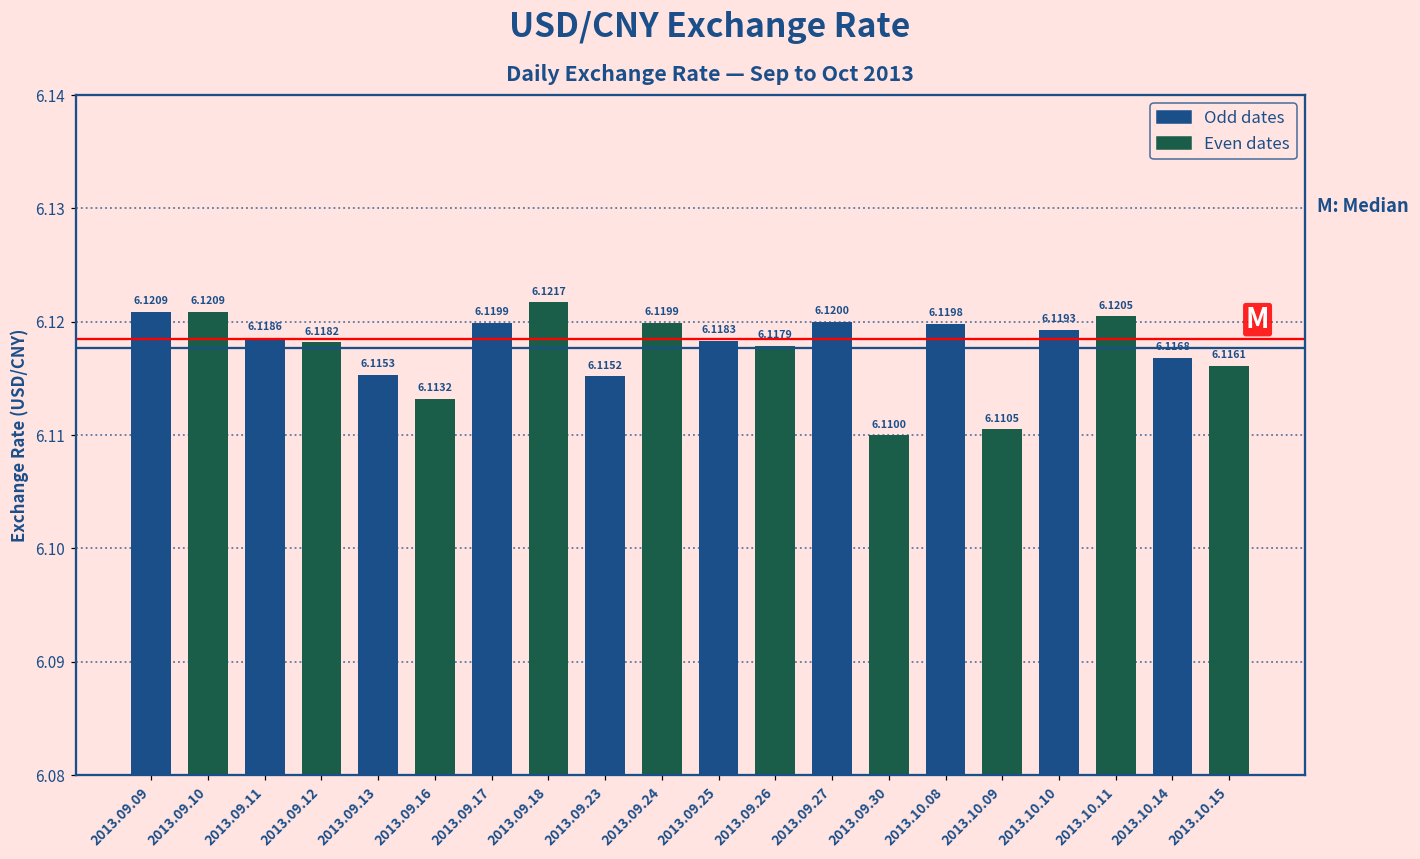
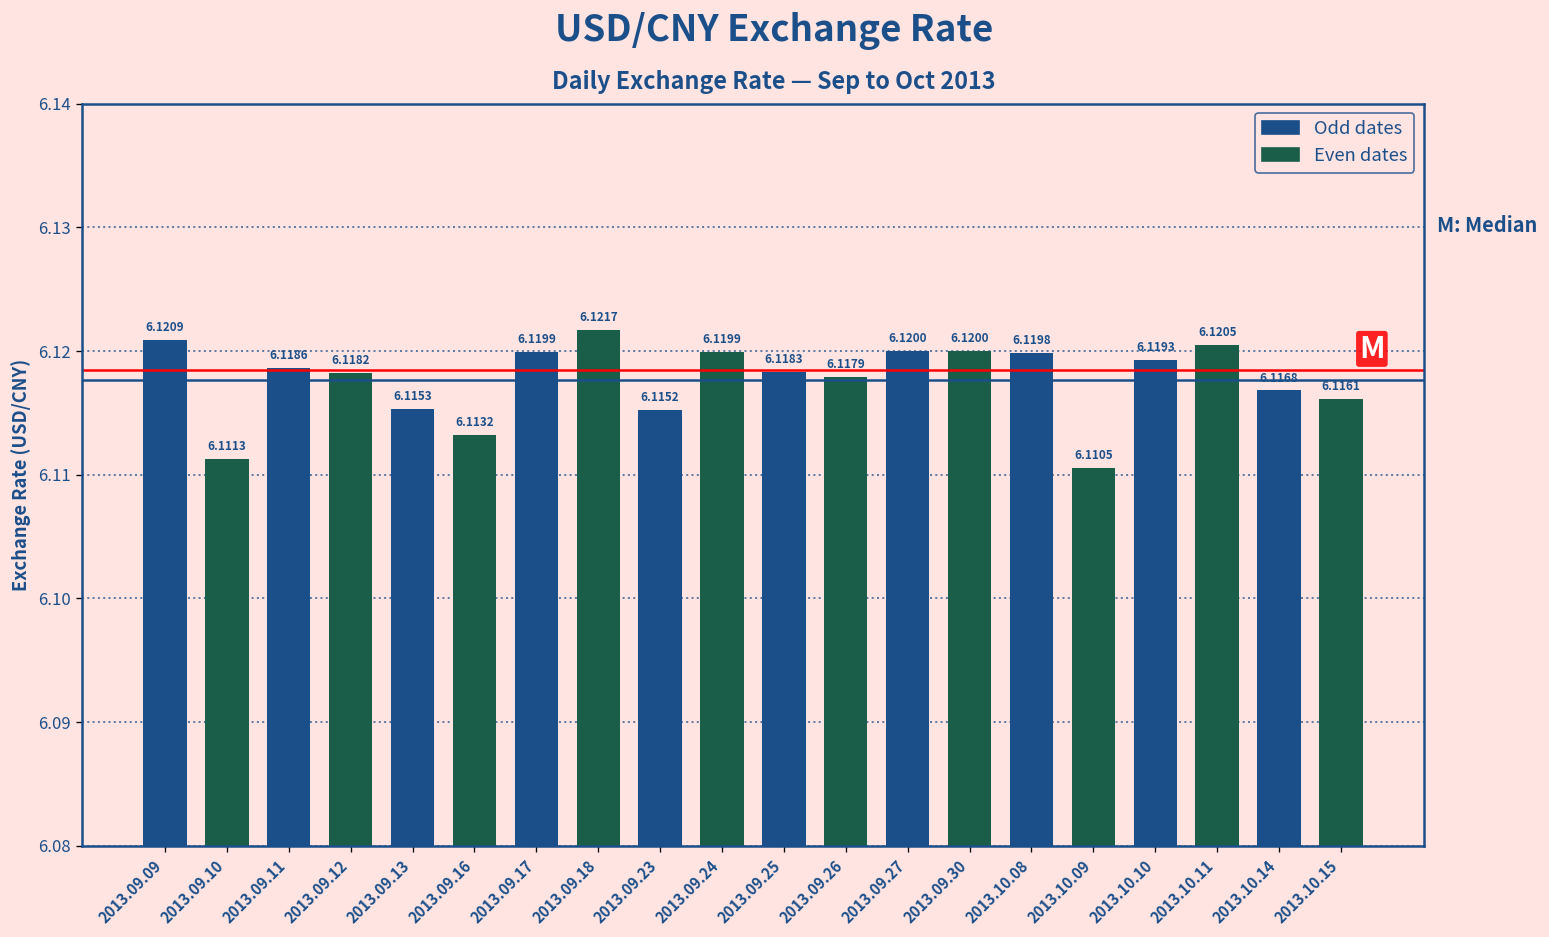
2013.09.10: 6.1209 -> 6.1113
2013.09.30: 6.1100 -> 6.1200
